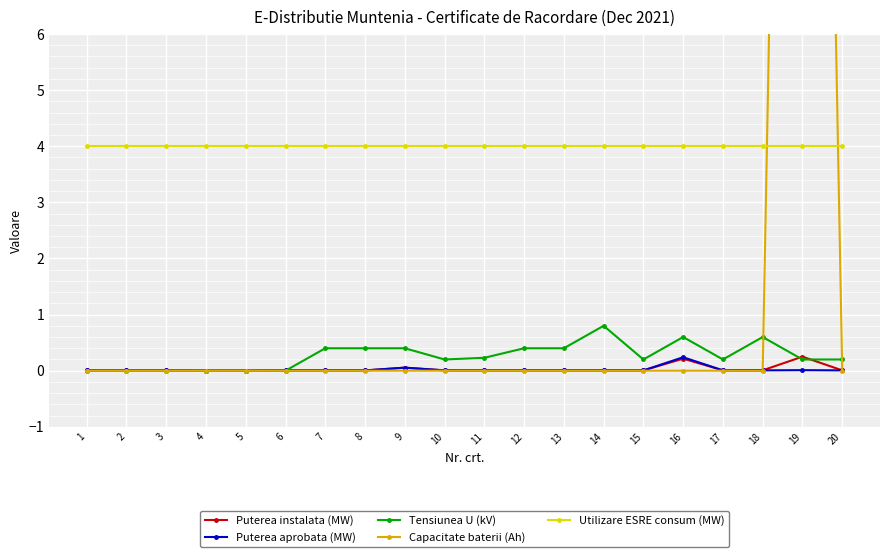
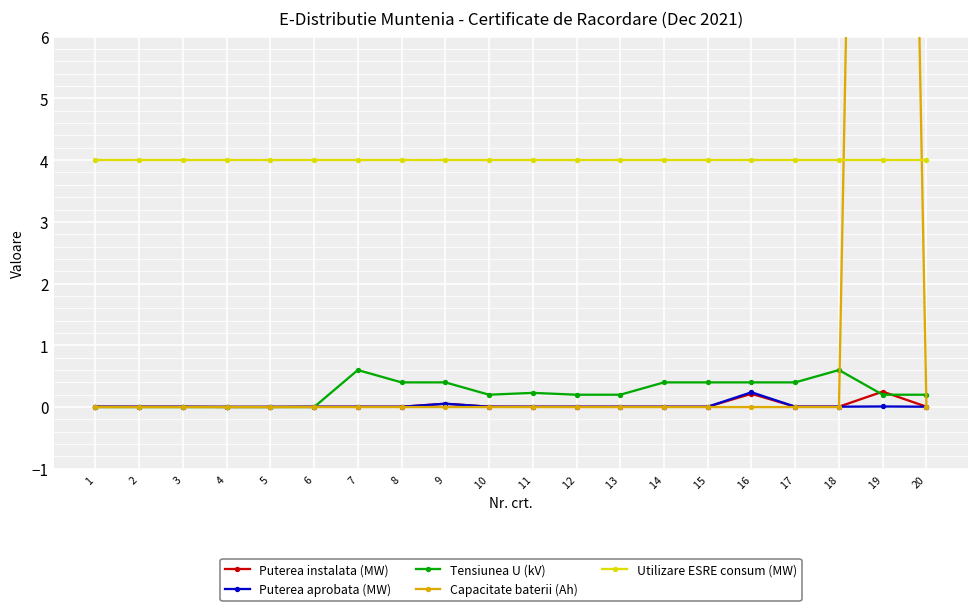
Tensiunea U (kV), 7: 0.4 -> 0.6
Tensiunea U (kV), 12: 0.4 -> 0.2
Tensiunea U (kV), 13: 0.4 -> 0.2
Tensiunea U (kV), 14: 0.8 -> 0.4
Tensiunea U (kV), 15: 0.2 -> 0.4
Tensiunea U (kV), 16: 0.6 -> 0.4
Tensiunea U (kV), 17: 0.2 -> 0.4
